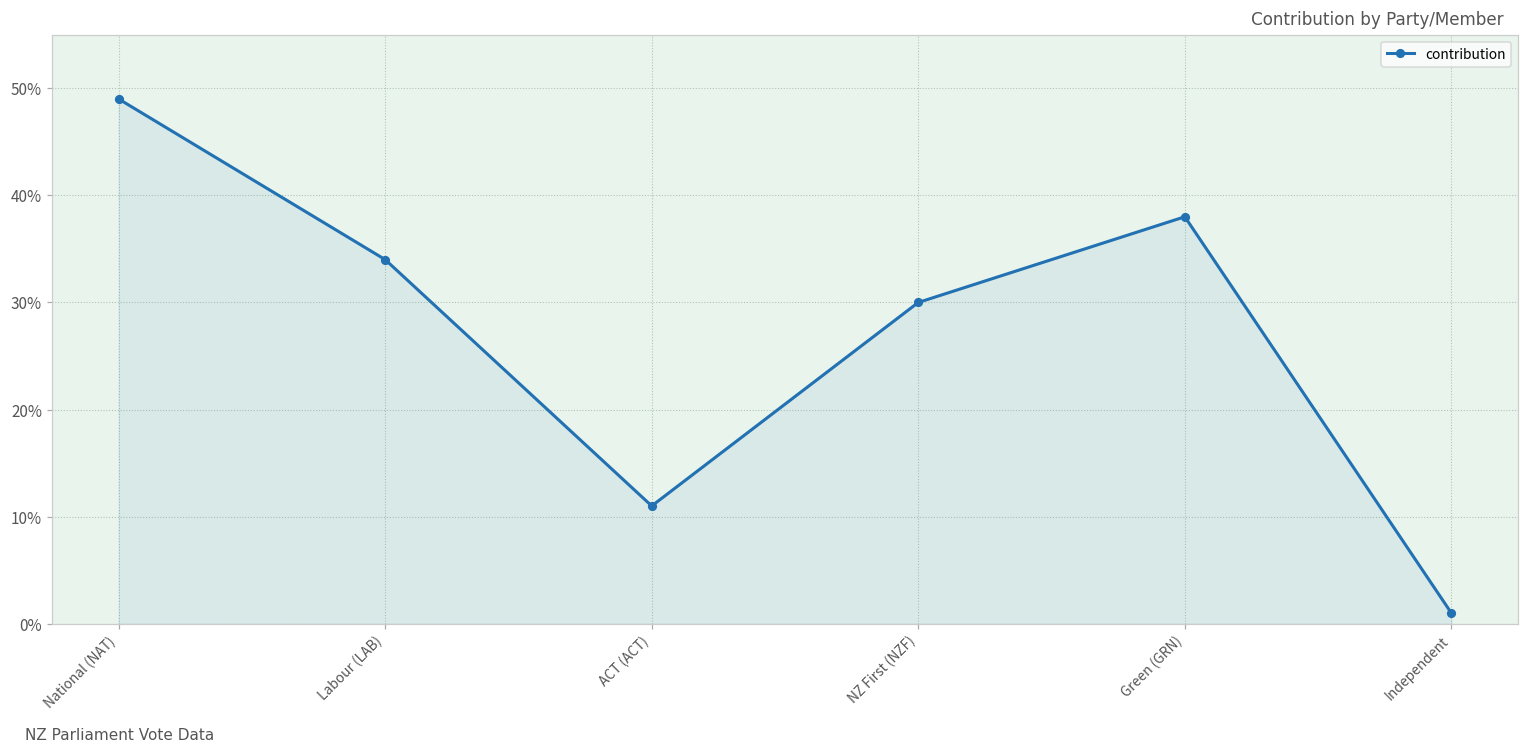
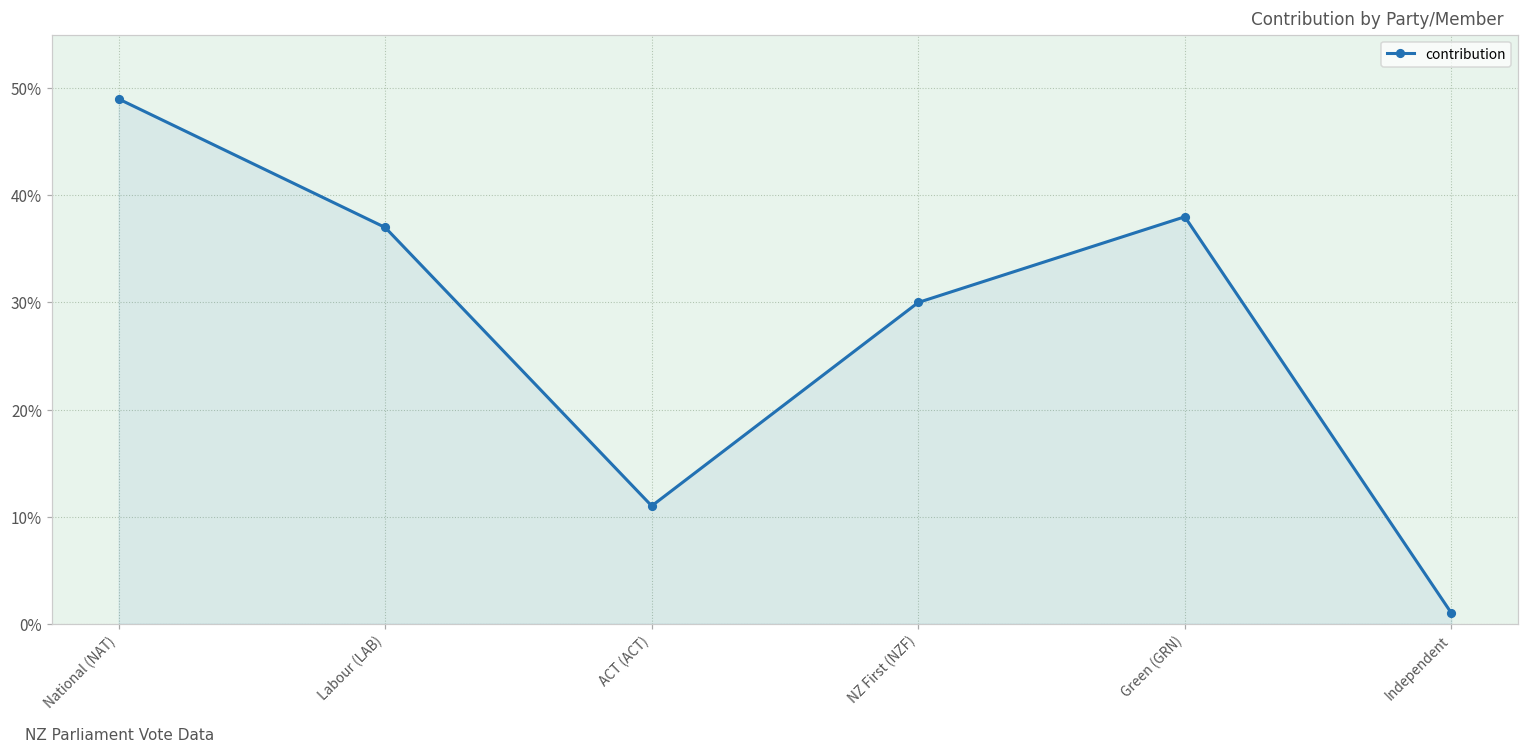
Labour (LAB): 34% -> 37%
